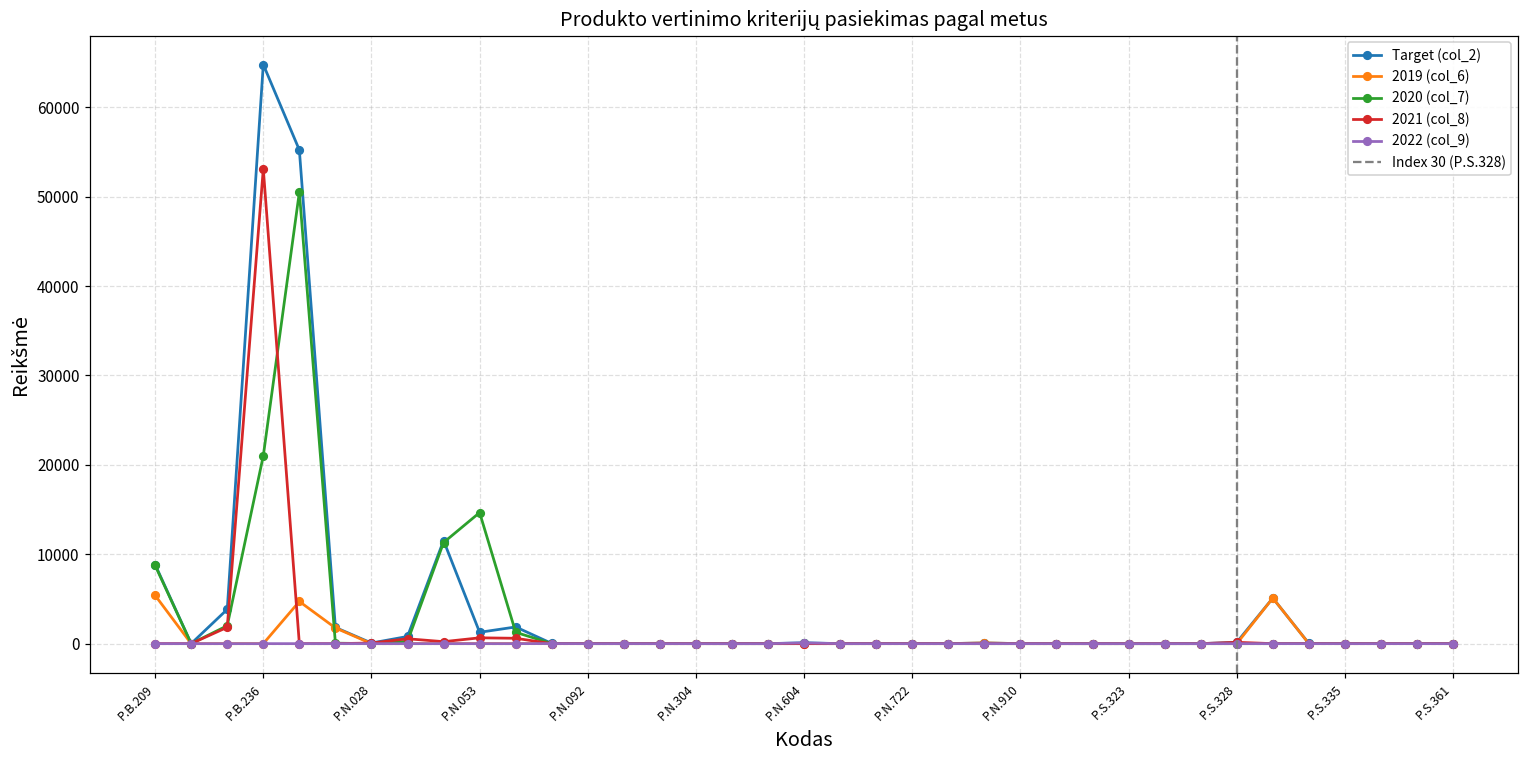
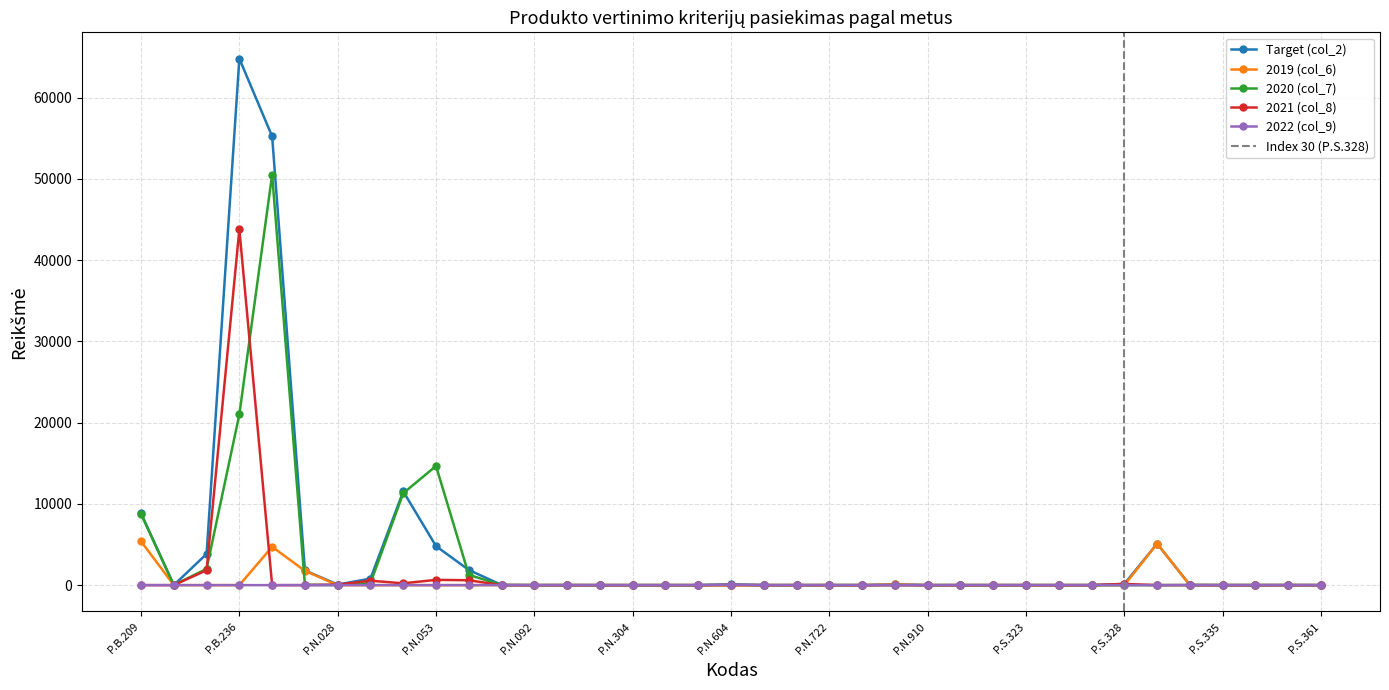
2021 (col_8), P.B.236: 53000 -> 44000
Target (col_2), P.N.053: 1000 -> 5000
